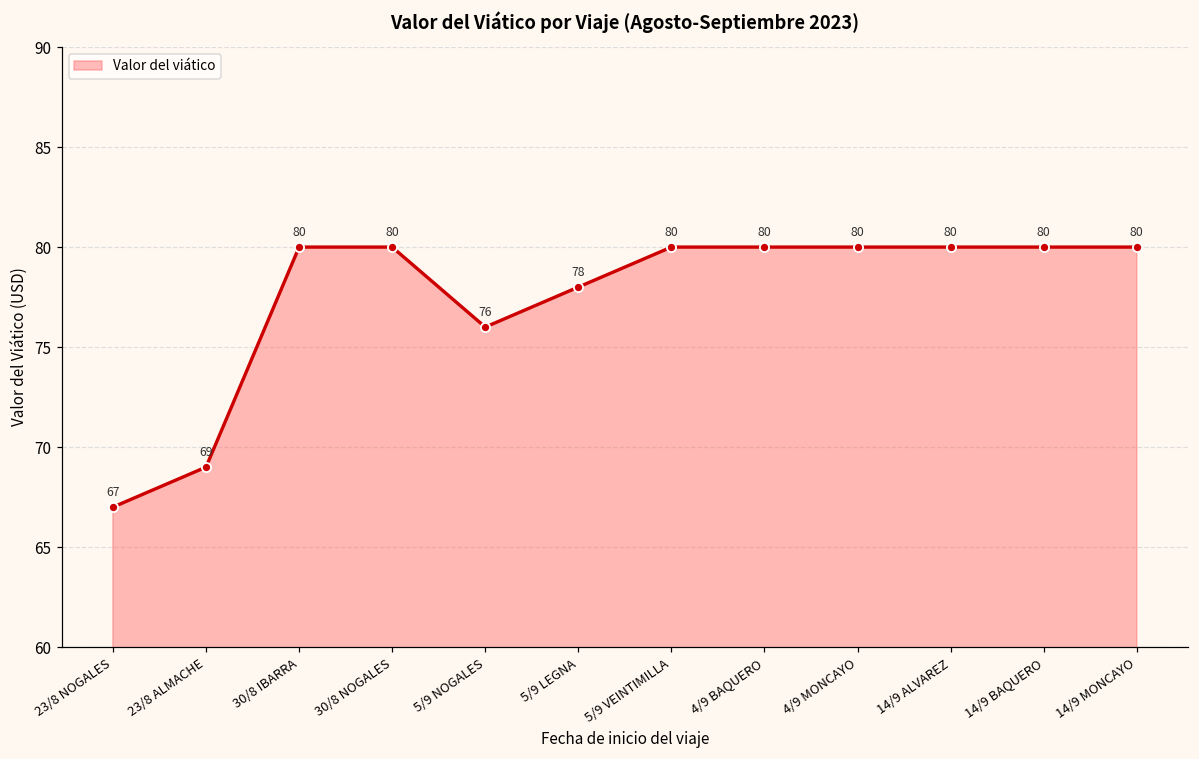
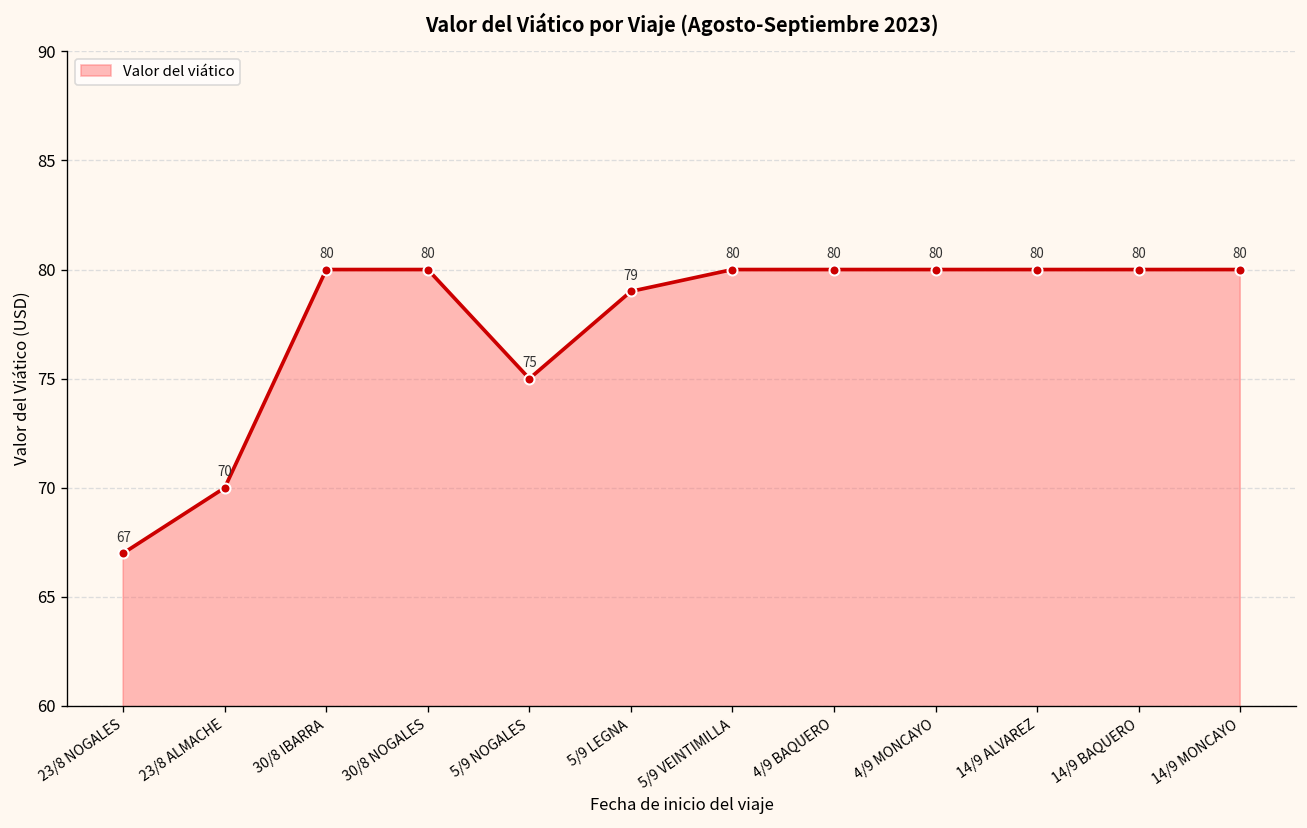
23/8 ALMACHE: 69 -> 70
5/9 NOGALES: 76 -> 75
5/9 LEGNA: 78 -> 79
